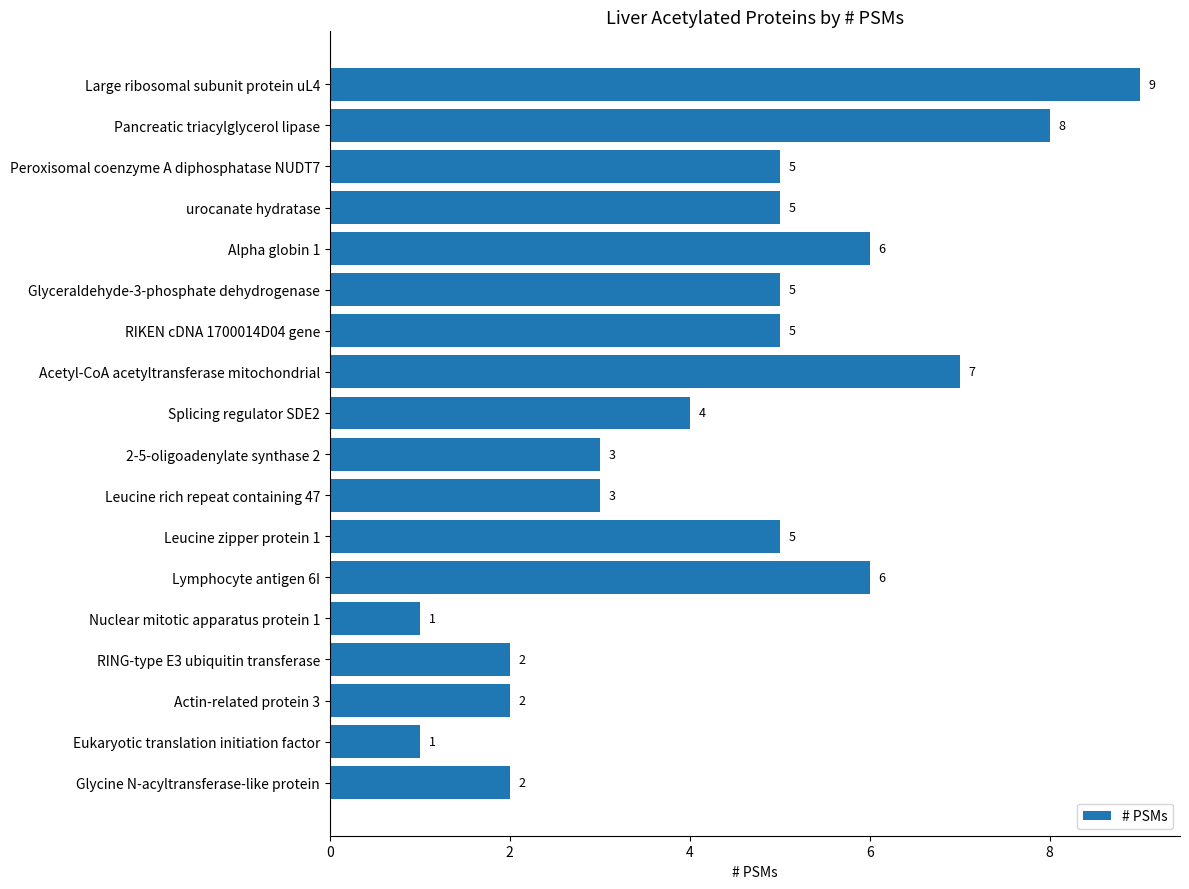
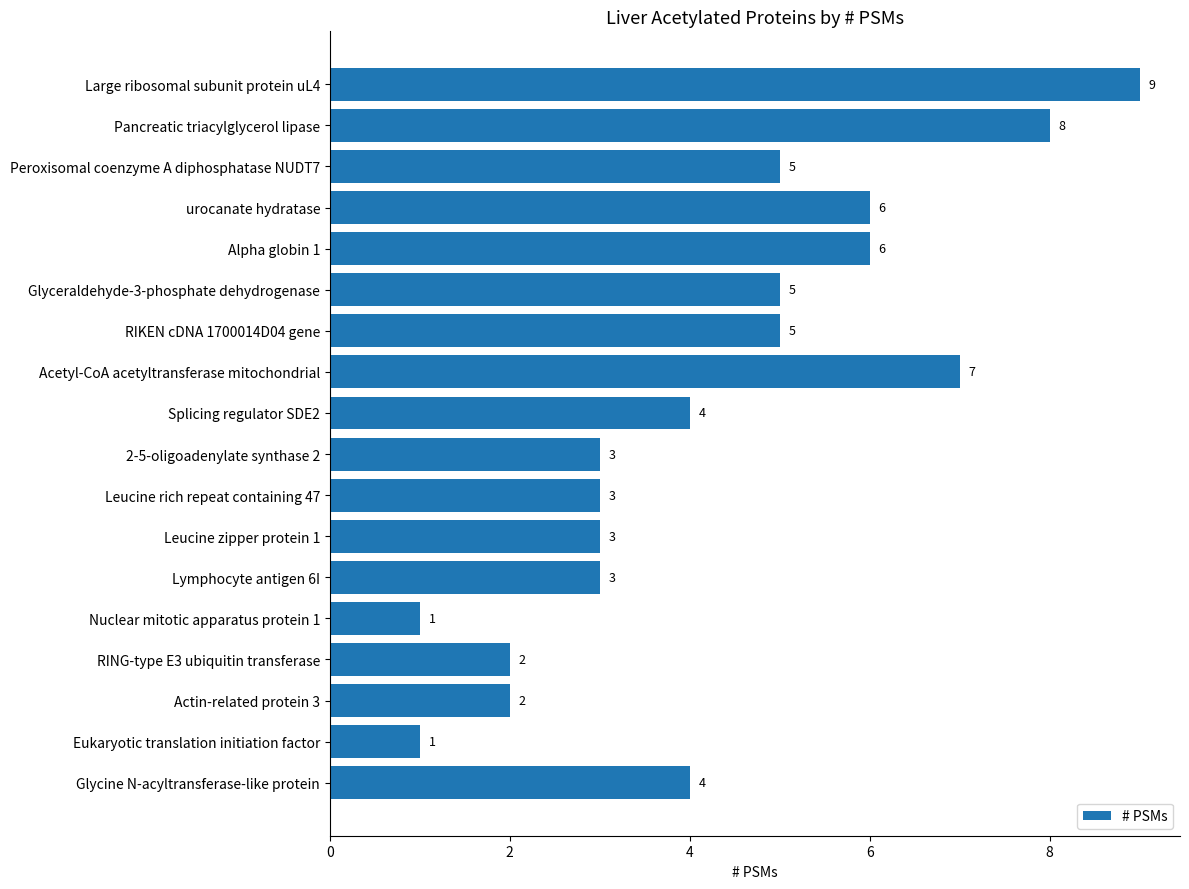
urocanate hydratase: 5 -> 6
Leucine zipper protein 1: 5 -> 3
Lymphocyte antigen 6I: 6 -> 3
Glycine N-acyltransferase-like protein: 2 -> 4
